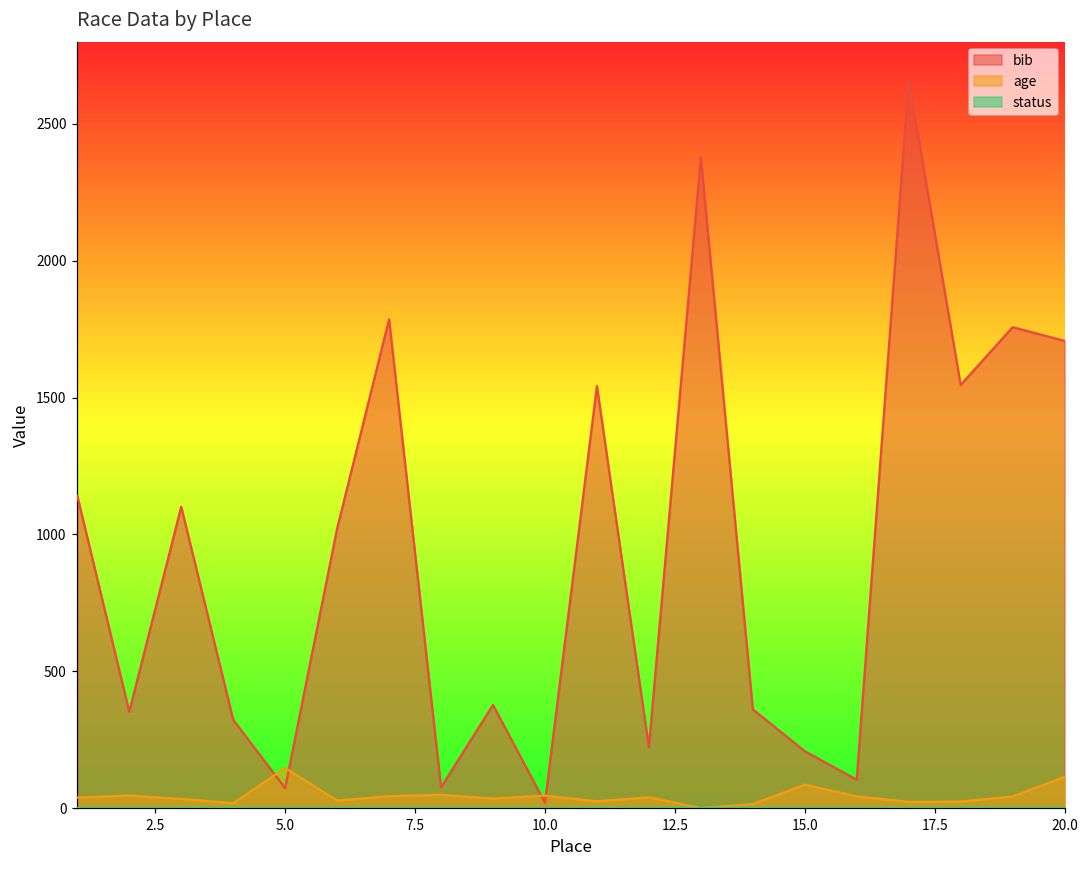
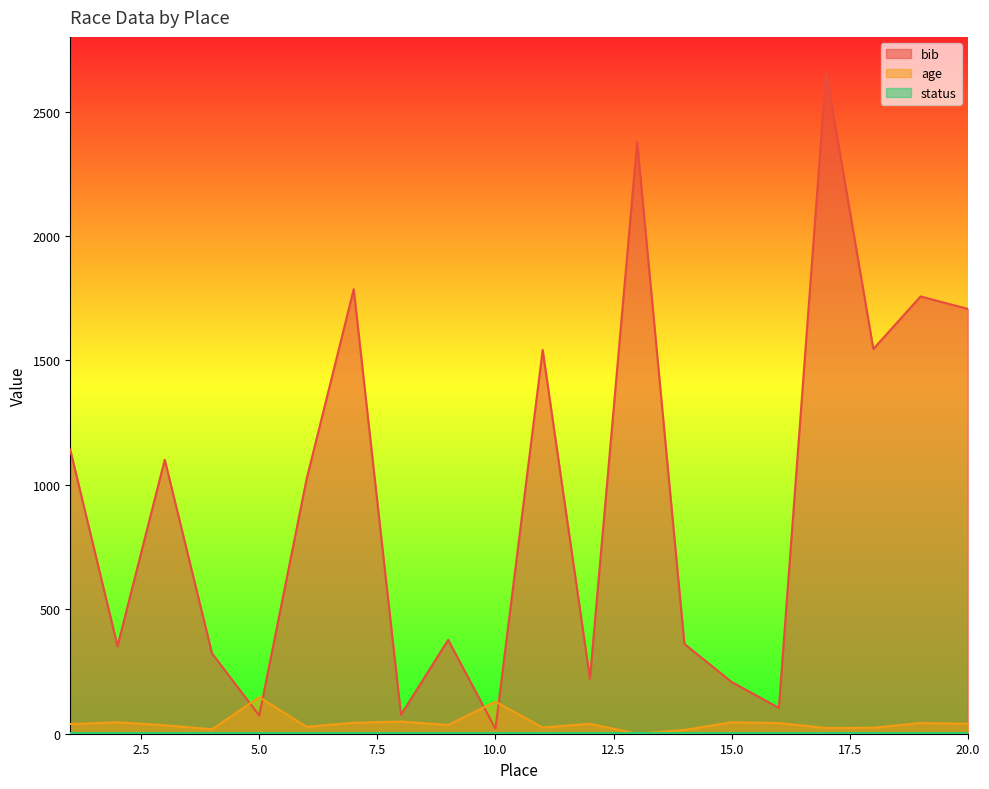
age, 10.0: 50 -> 130
age, 15.0: 90 -> 50
age, 20.0: 110 -> 40
